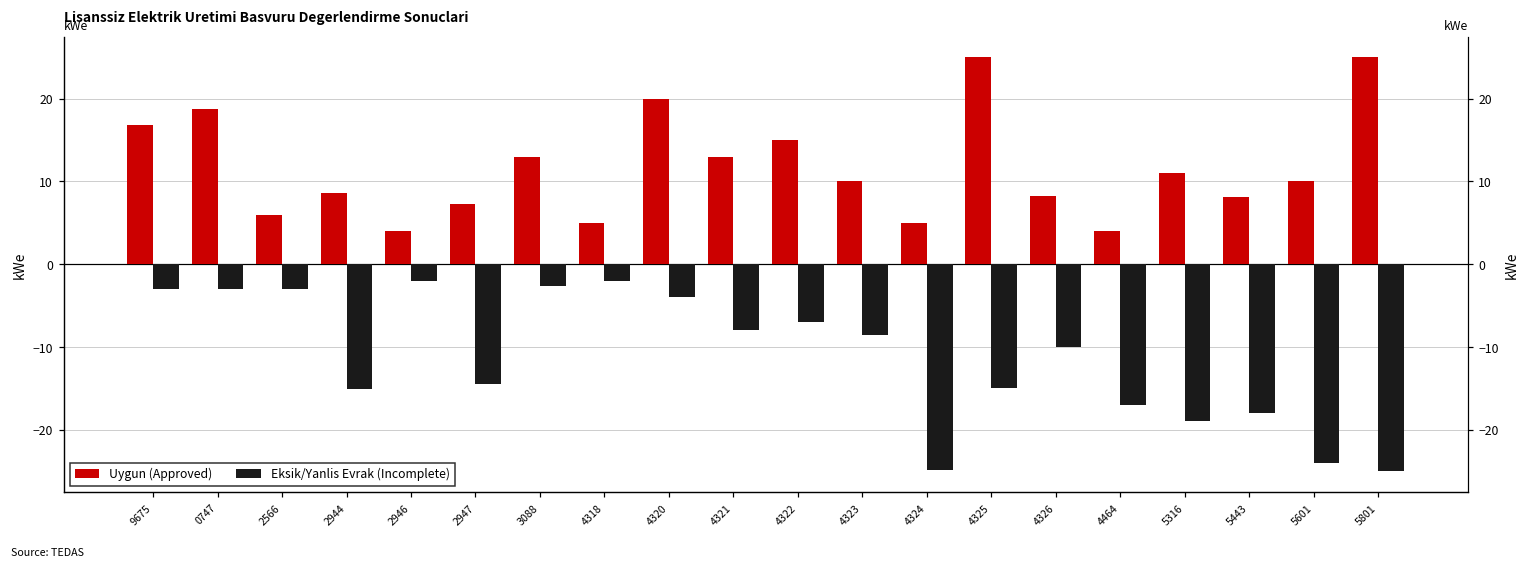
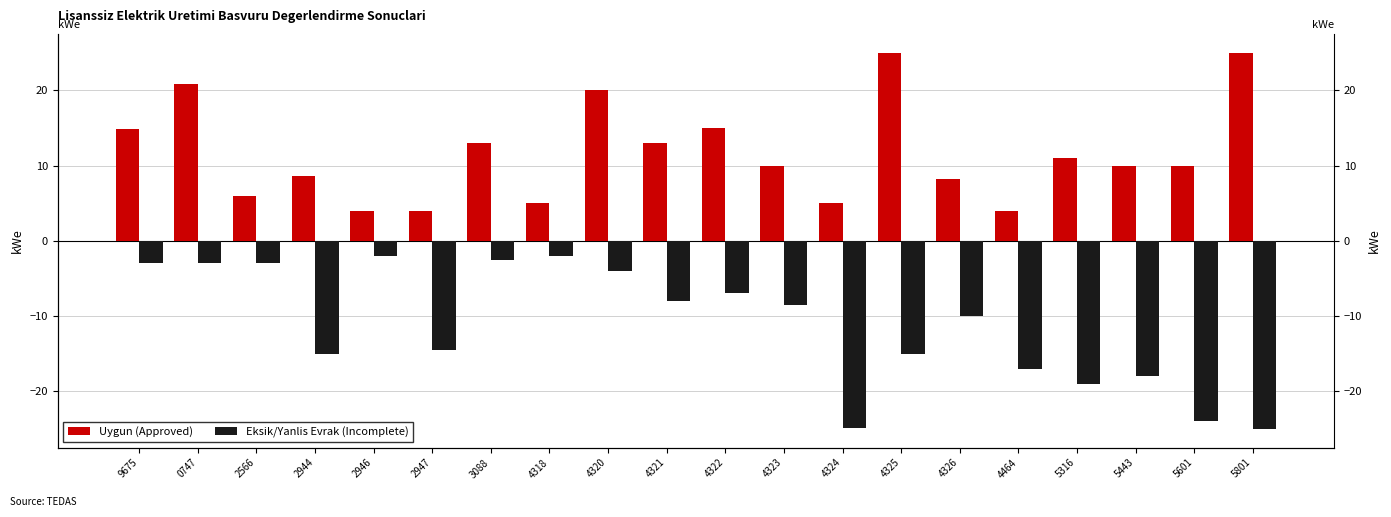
Uygun (Approved), 9675: 17 -> 15
Uygun (Approved), 0747: 19 -> 21
Uygun (Approved), 2947: 7 -> 4
Uygun (Approved), 5443: 8 -> 10
